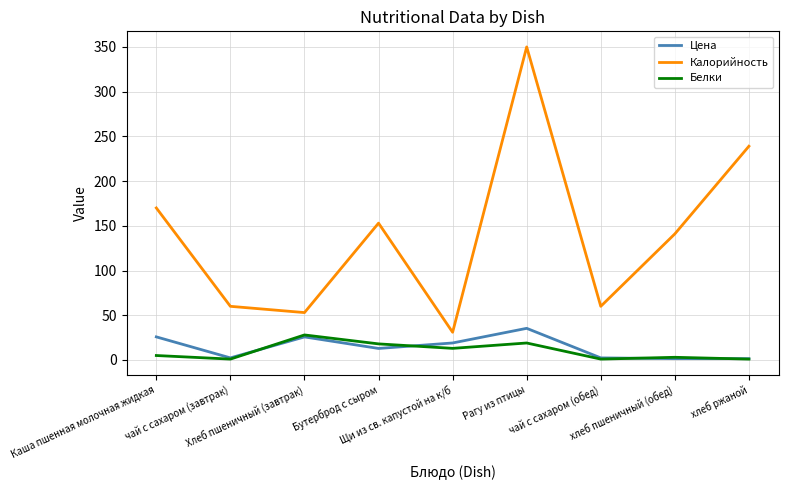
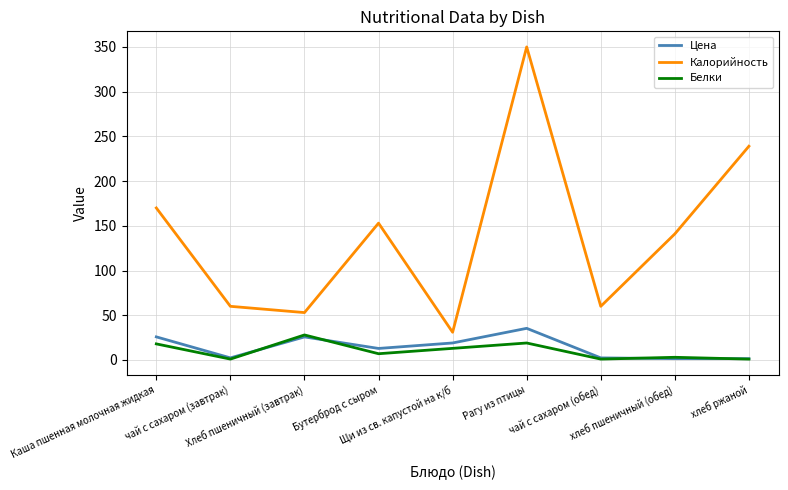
Белки, Каша пшенная молочная жидкая: 10 -> 20
Белки, Бутерброд с сыром: 20 -> 10
